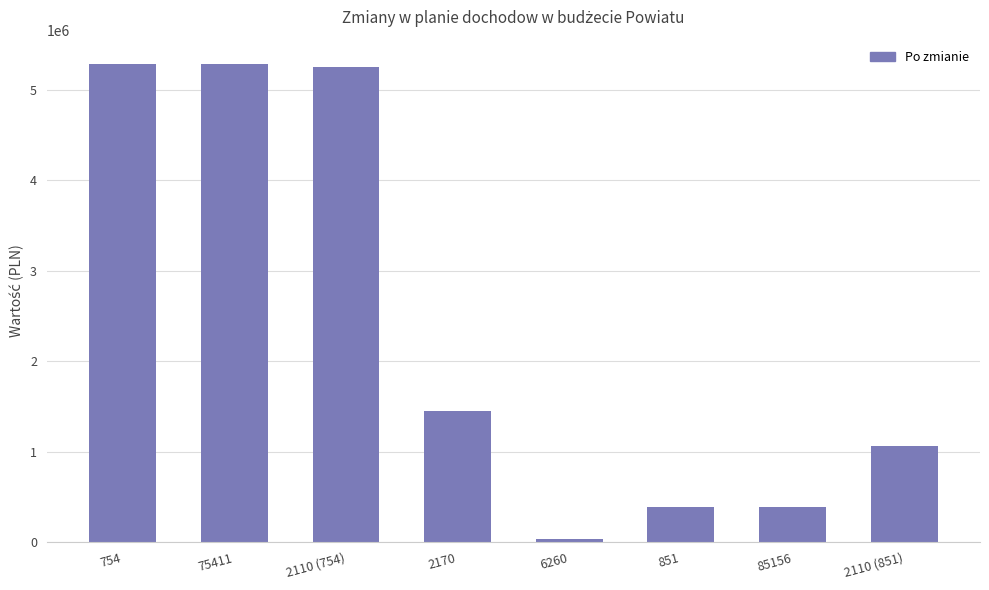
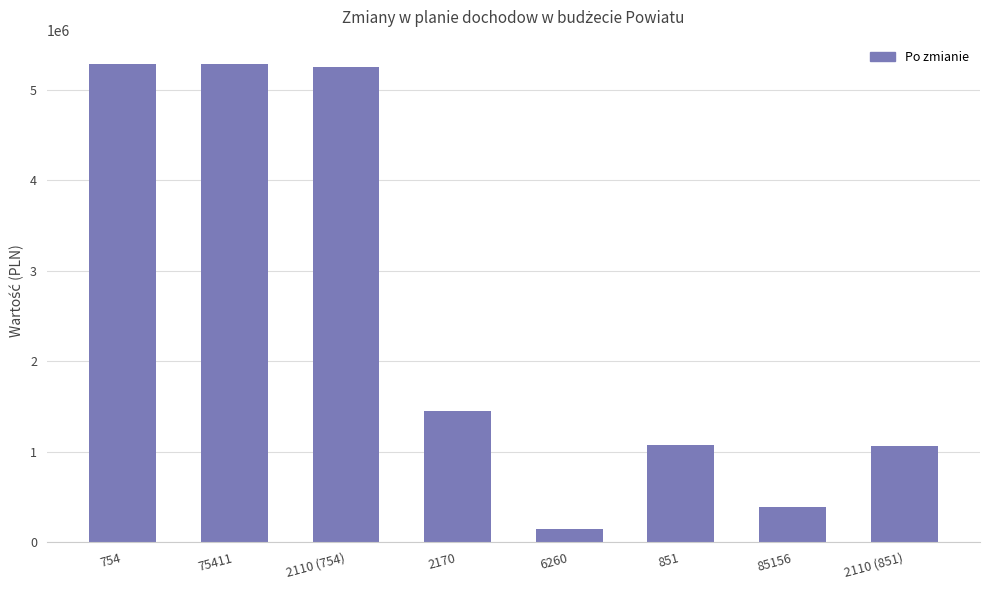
6260: 0 -> 100000
851: 400000 -> 1100000
